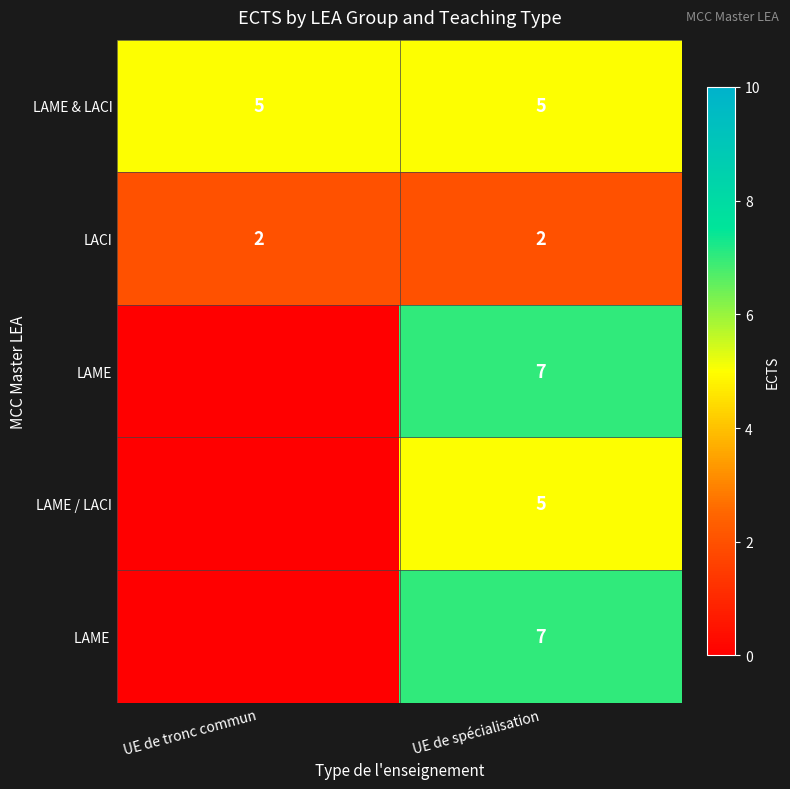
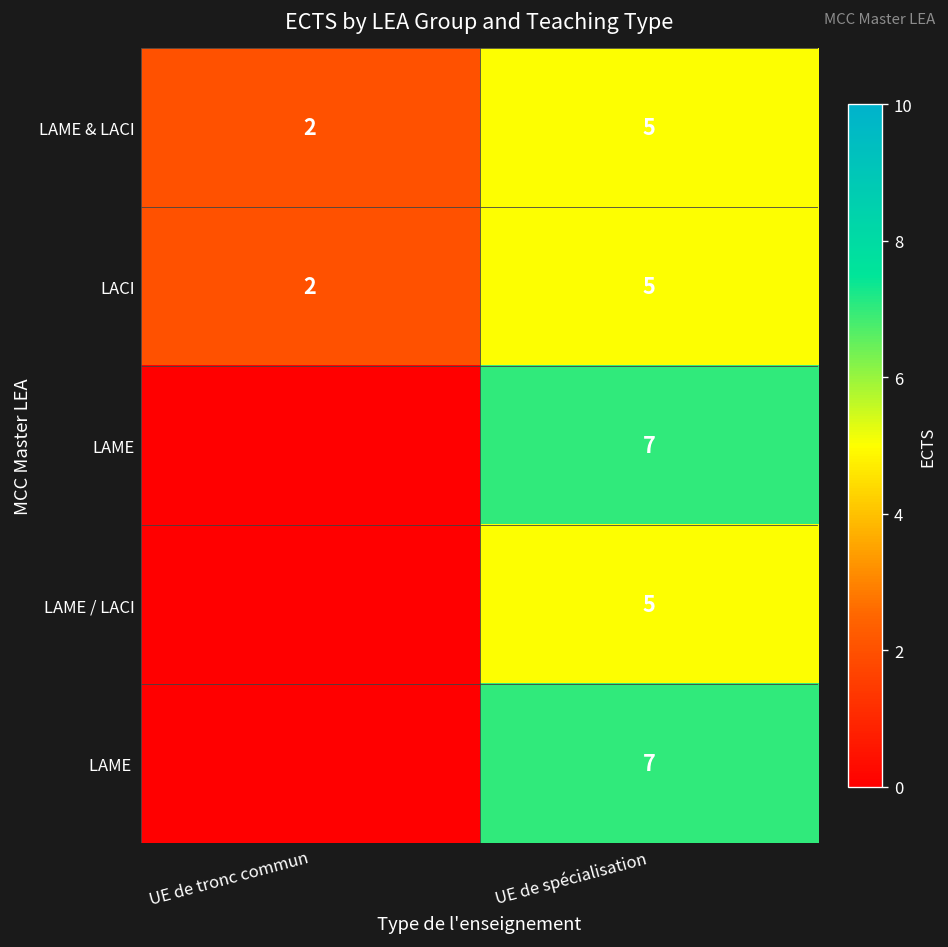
LAME & LACI, UE de tronc commun: 5 -> 2
LACI, UE de spécialisation: 2 -> 5
